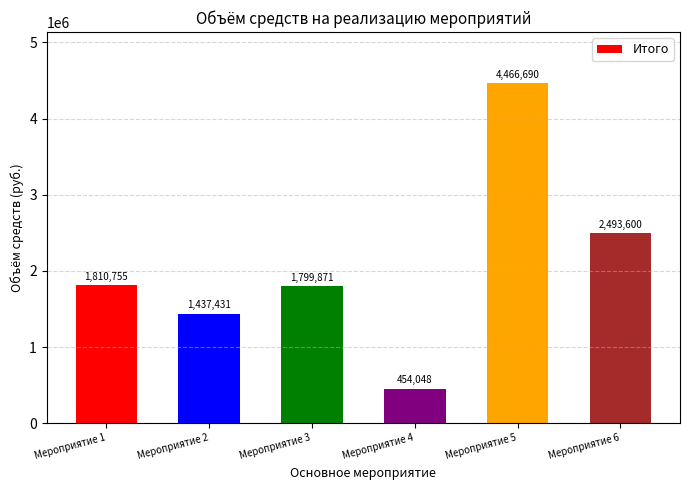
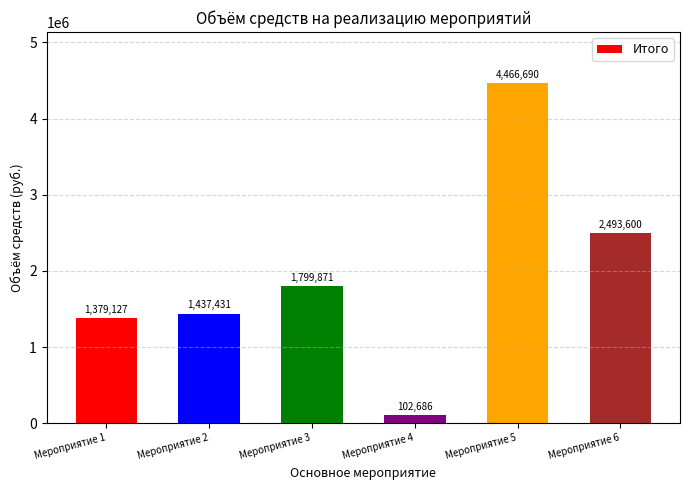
Мероприятие 1: 1,810,755 -> 1,379,127
Мероприятие 4: 454,048 -> 102,686
